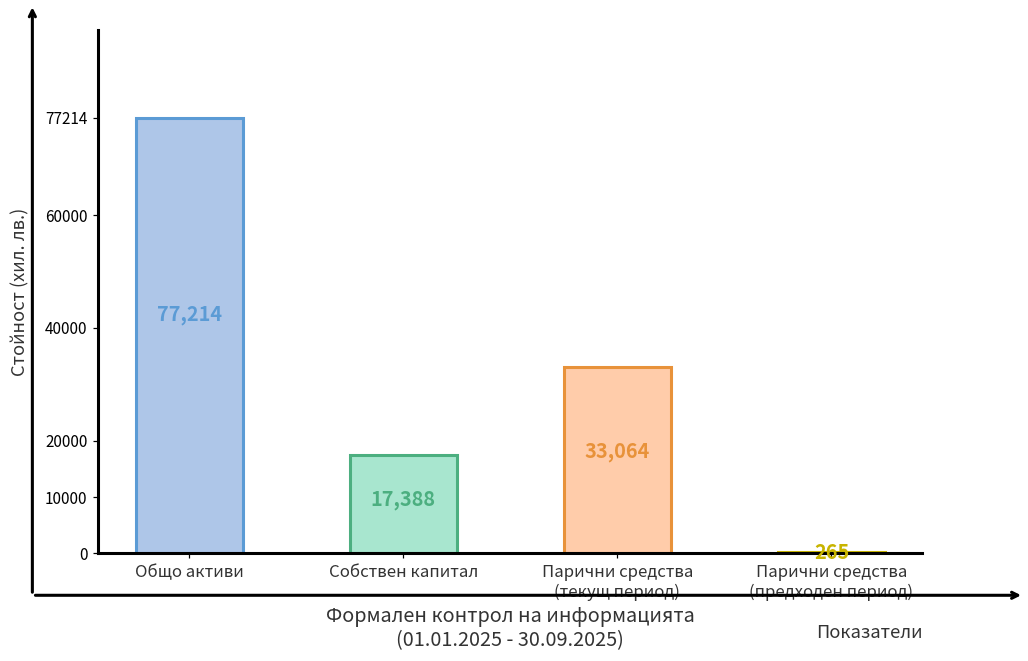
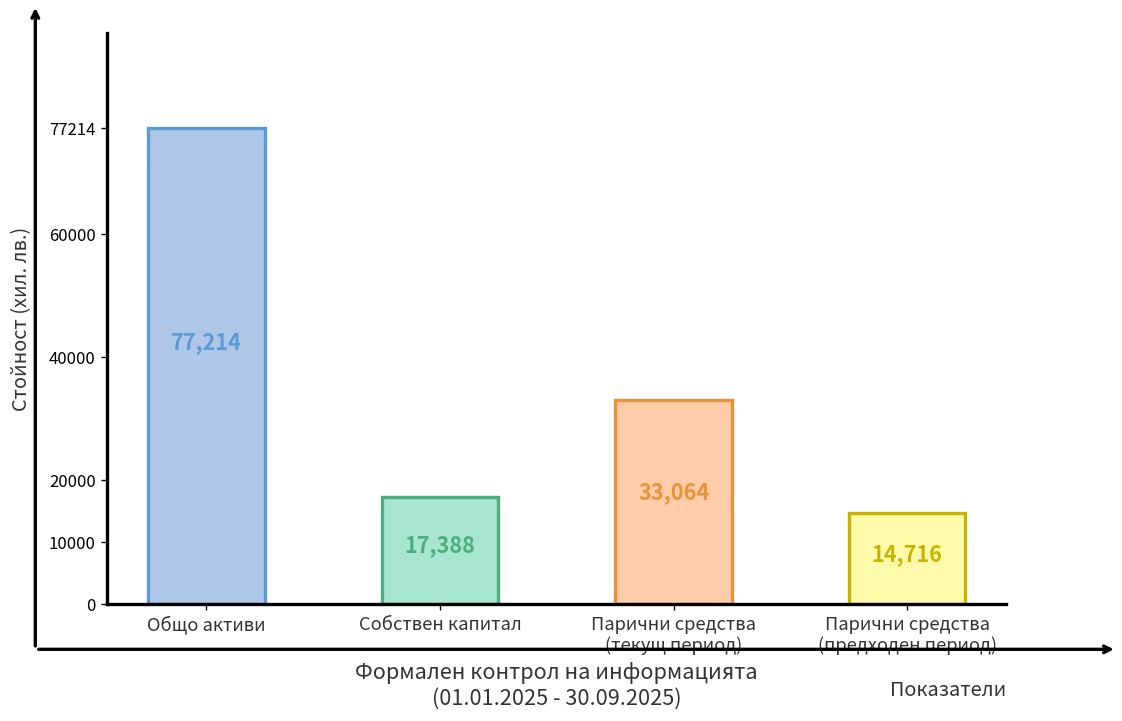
Парични средства (предходен период): 265 -> 14,716
